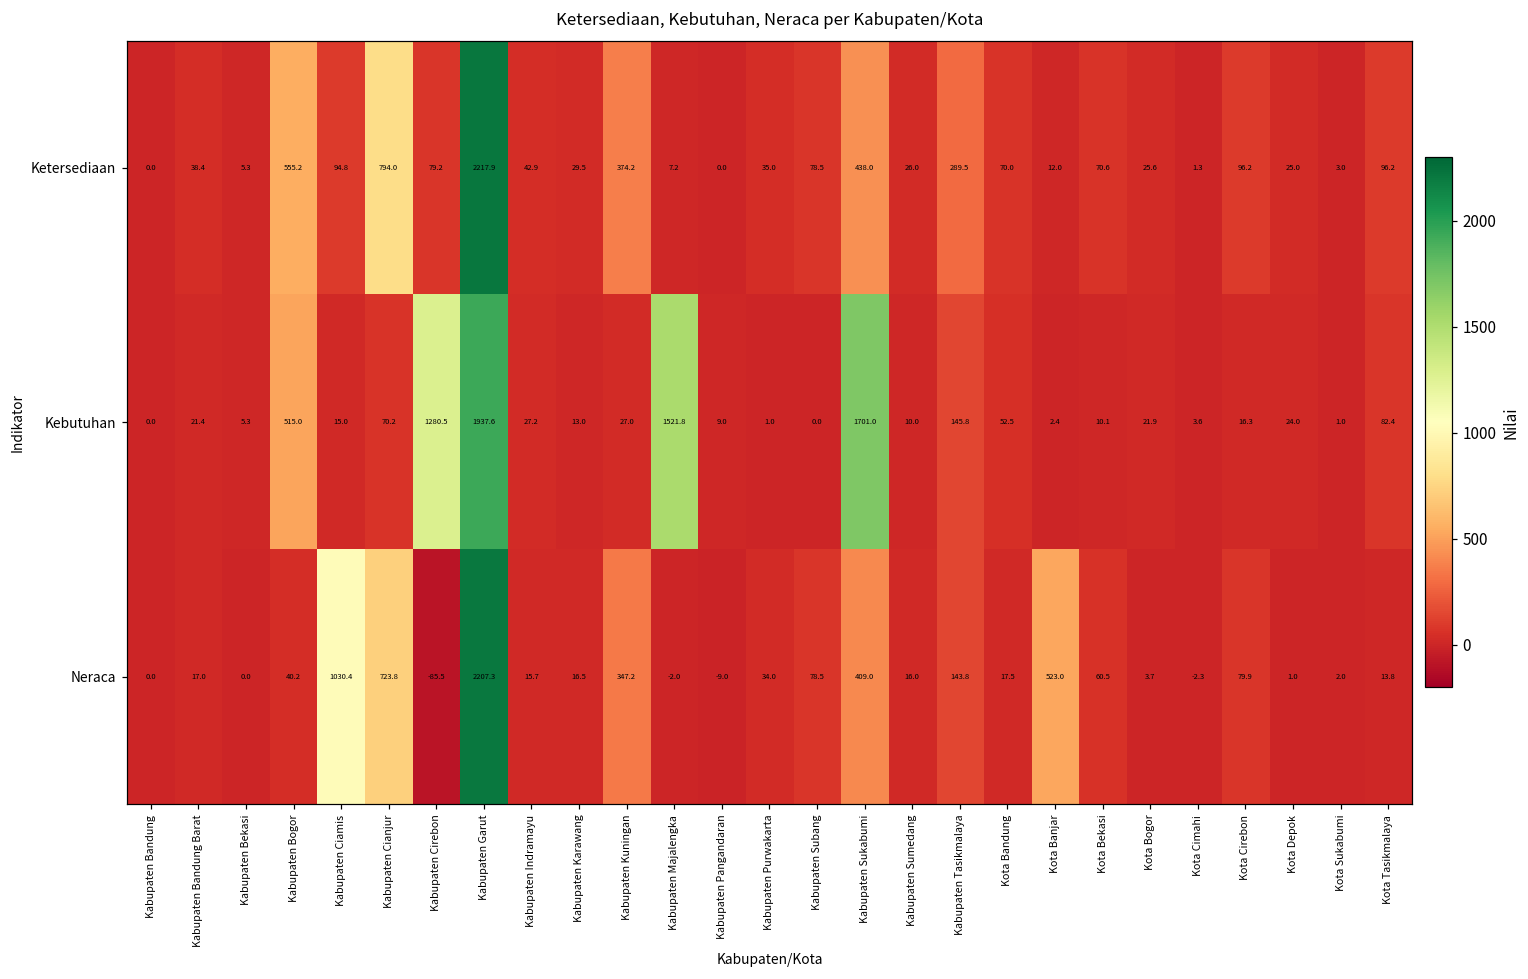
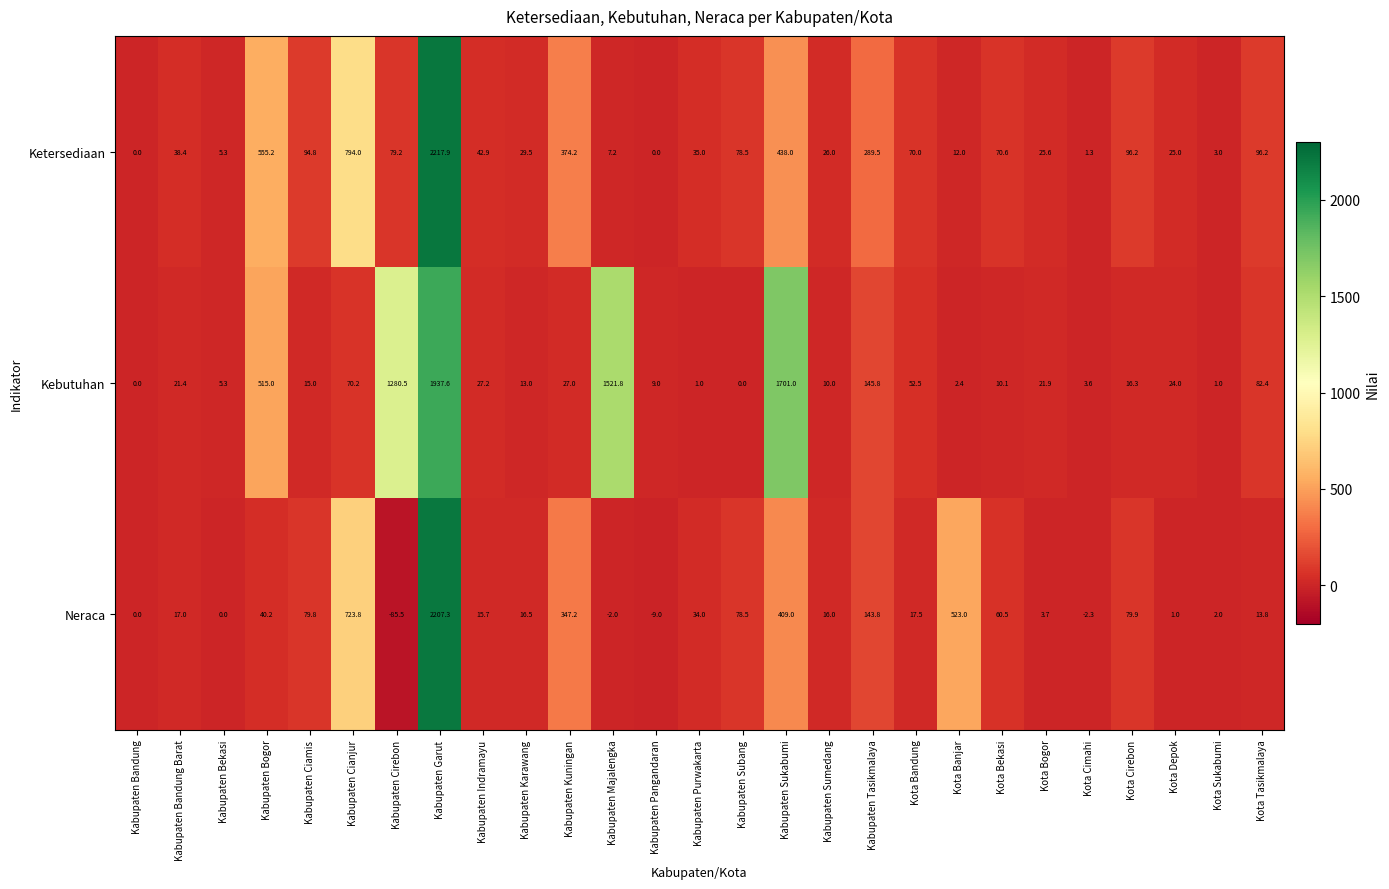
Neraca, Kabupaten Ciamis: 1030.4 -> 79.8
